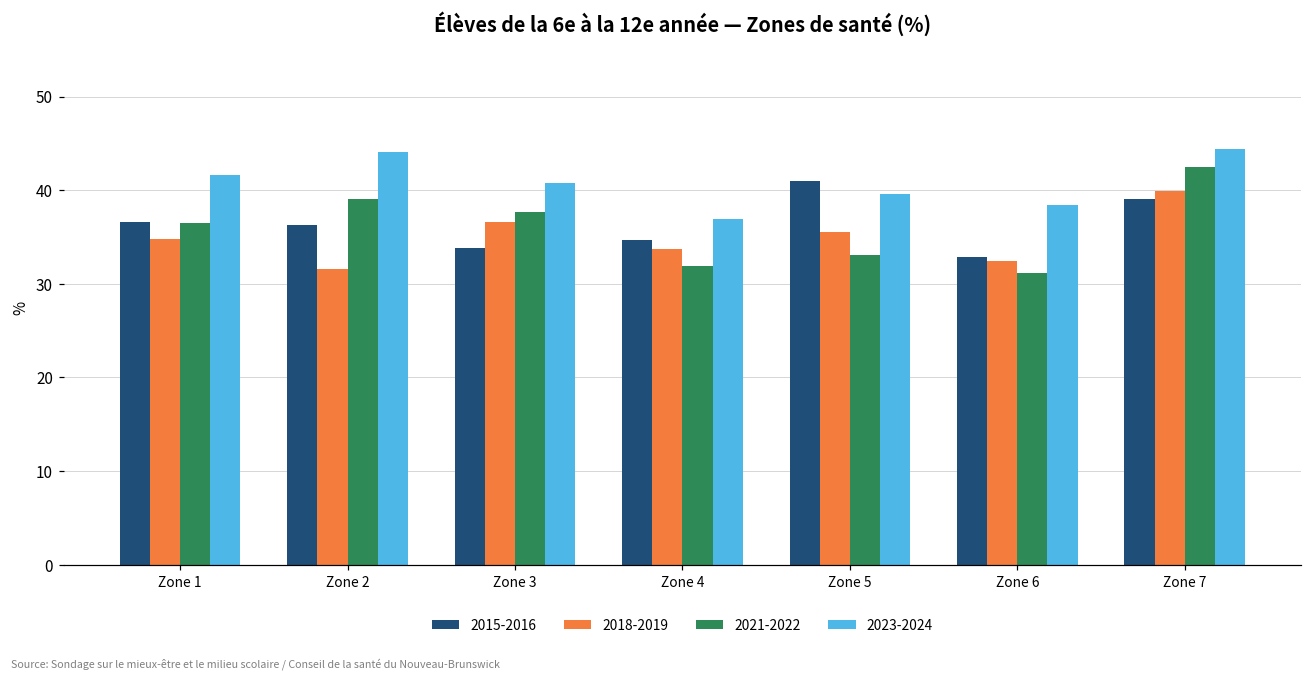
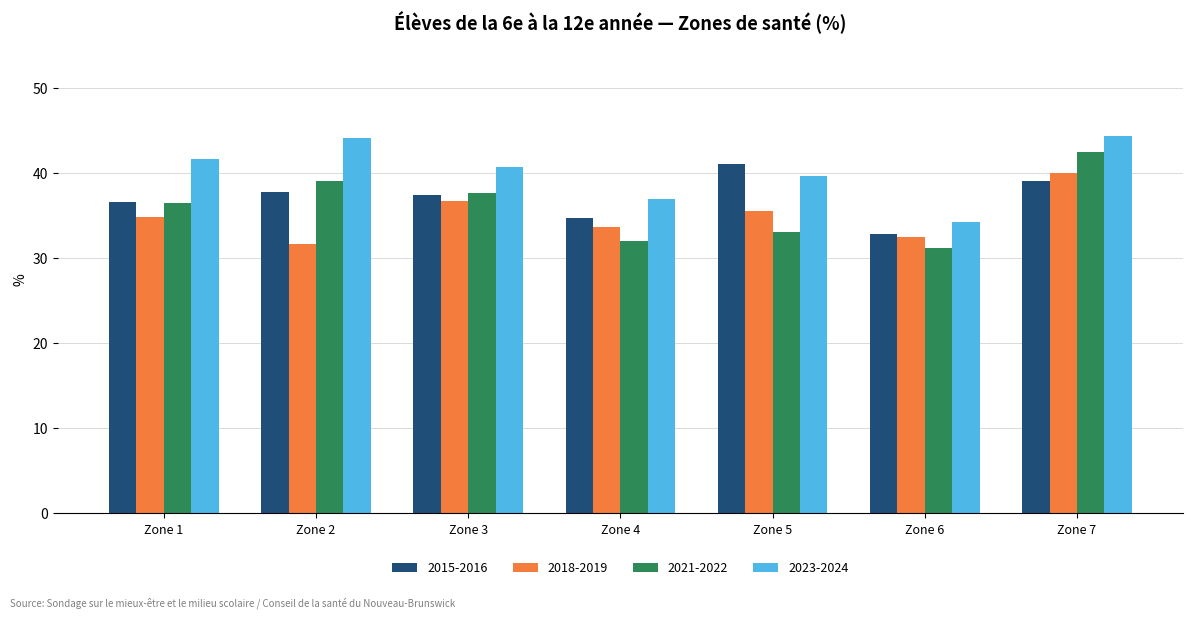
2015-2016, Zone 2: 36 -> 38
2015-2016, Zone 3: 34 -> 37
2023-2024, Zone 6: 38 -> 34
